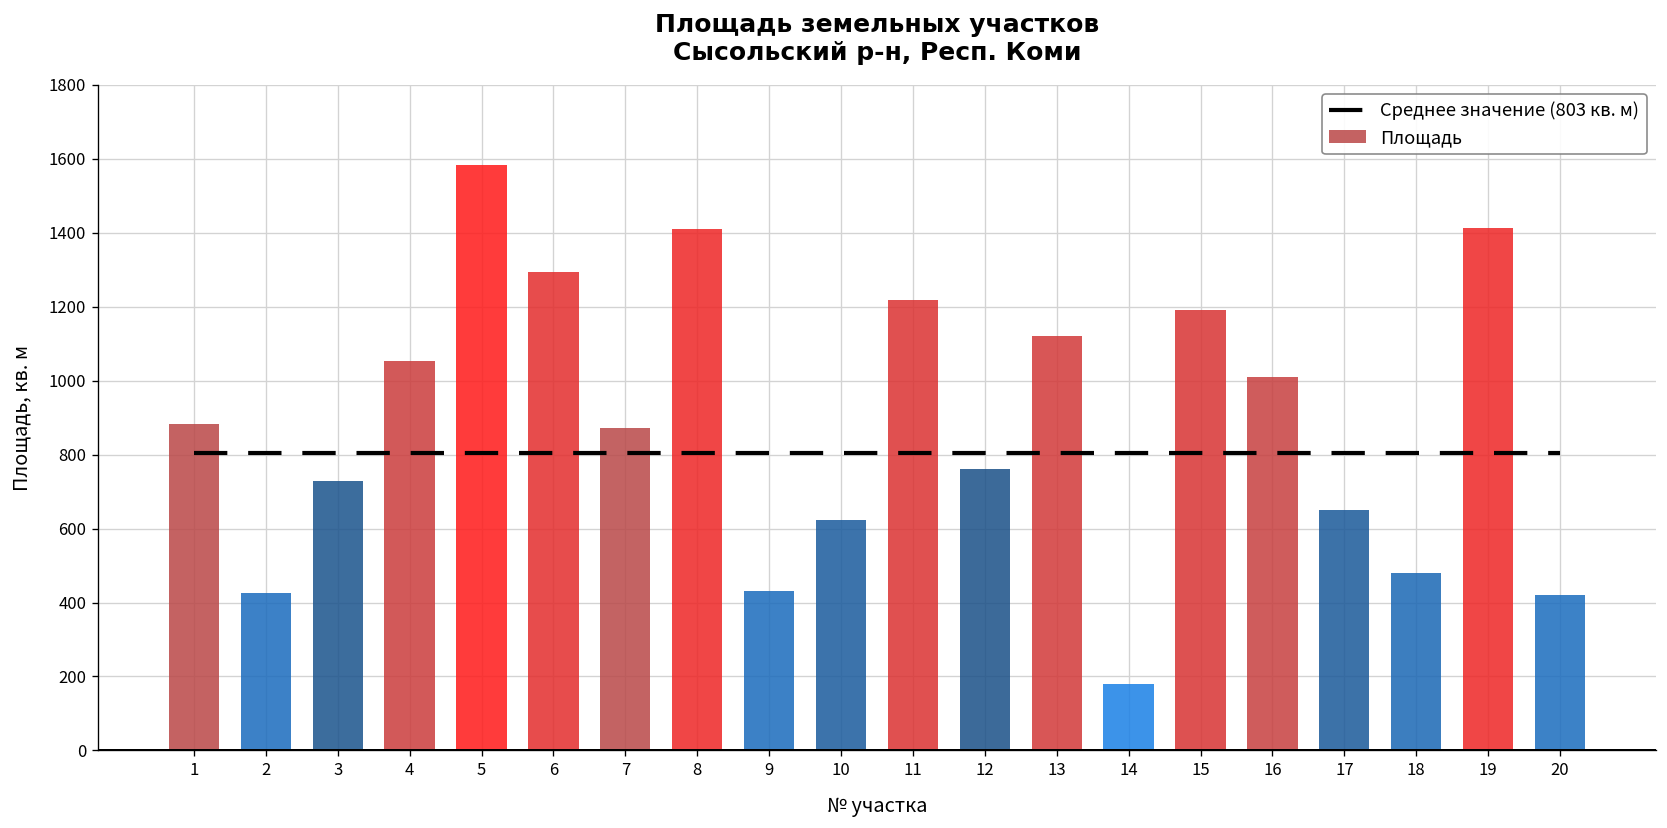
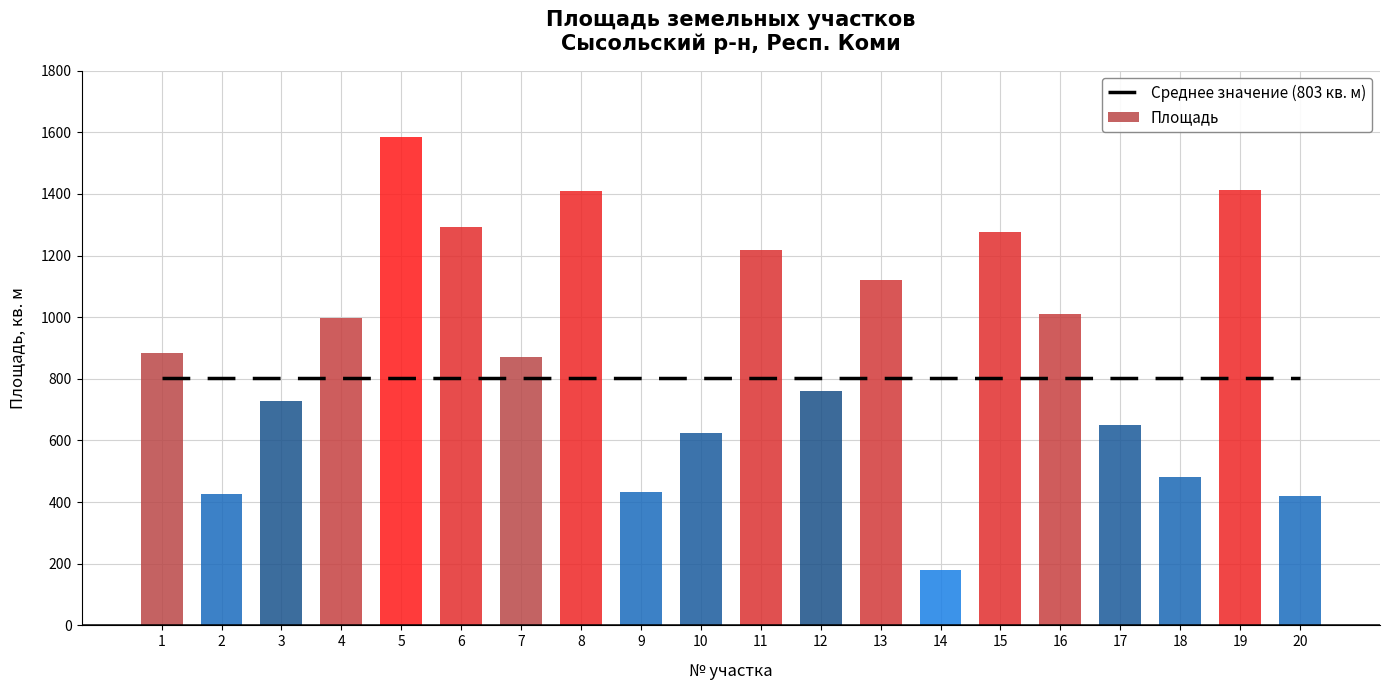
Площадь, 4: 1050 -> 1000
Площадь, 15: 1190 -> 1280
